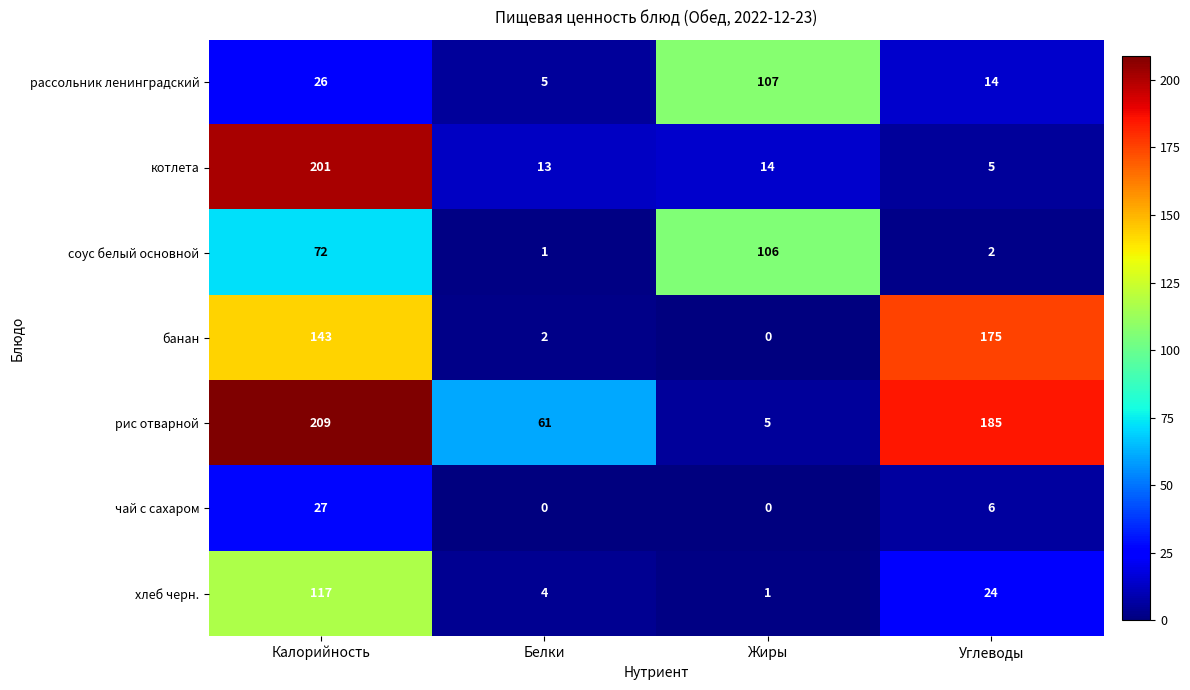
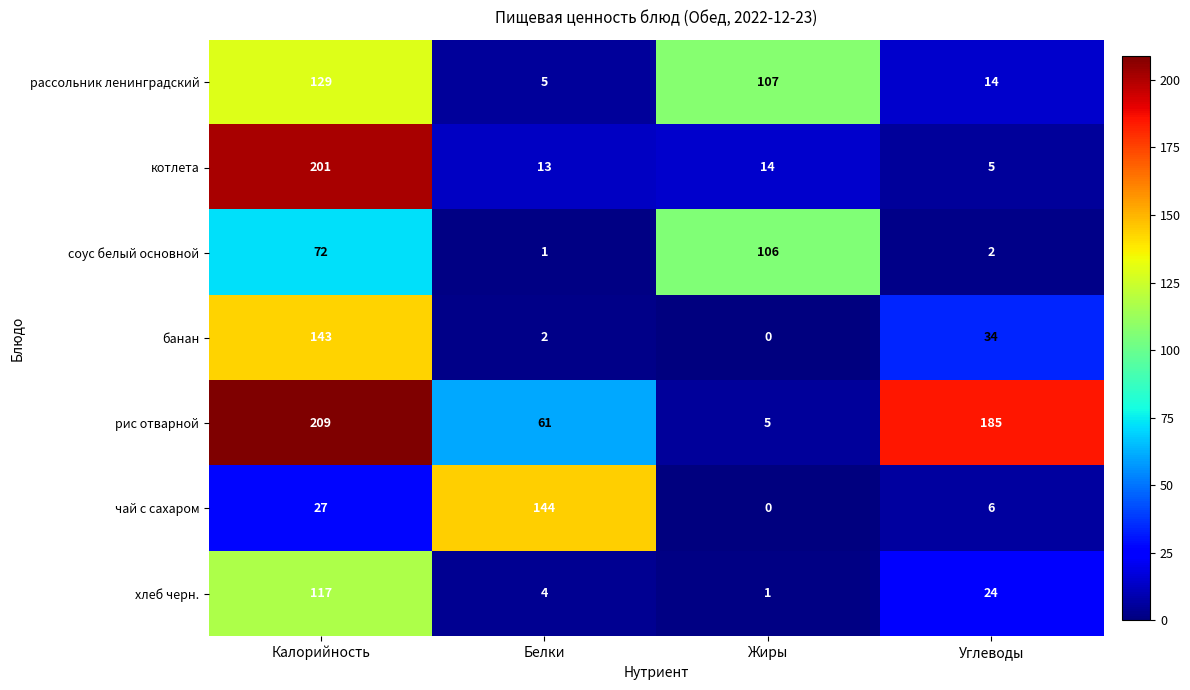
рассольник ленинградский, Калорийность: 26 -> 129
банан, Углеводы: 175 -> 34
чай с сахаром, Белки: 0 -> 144
